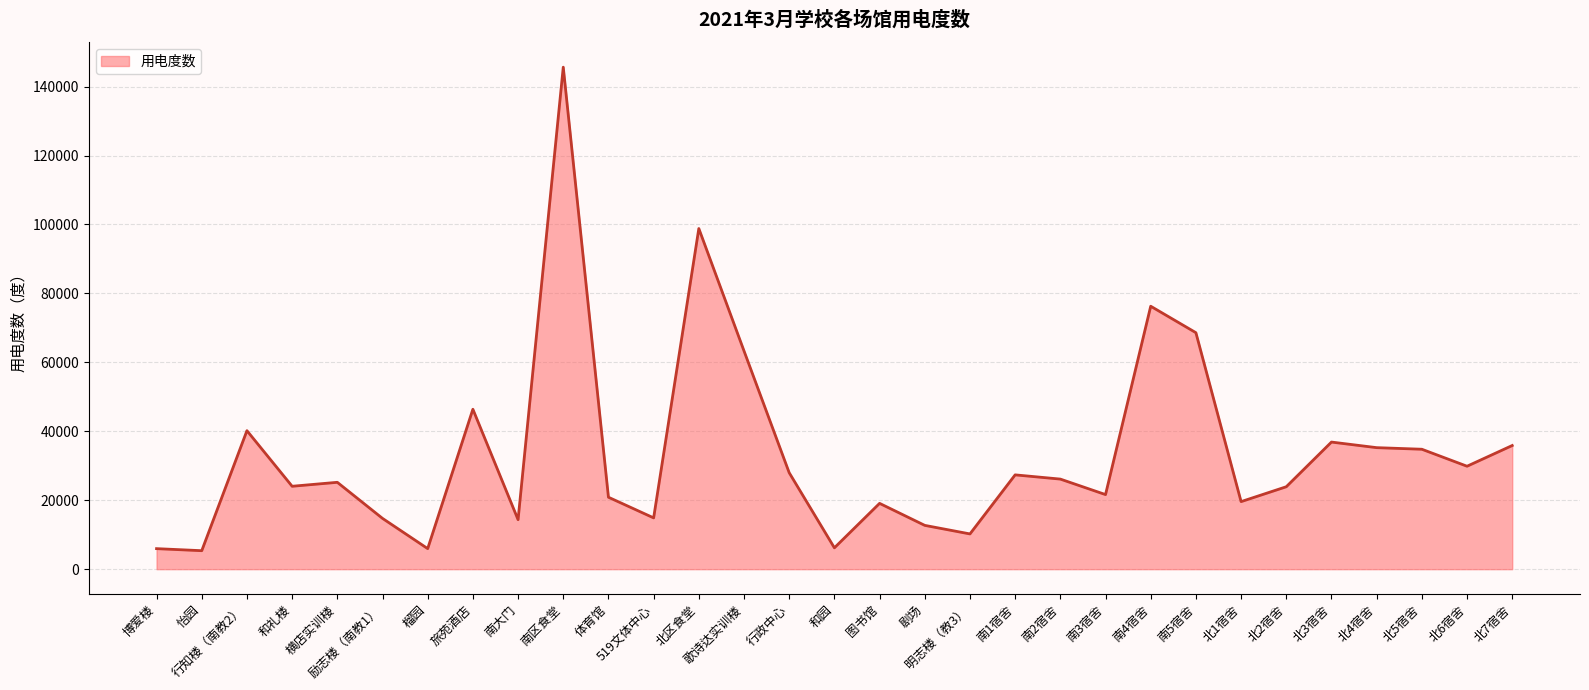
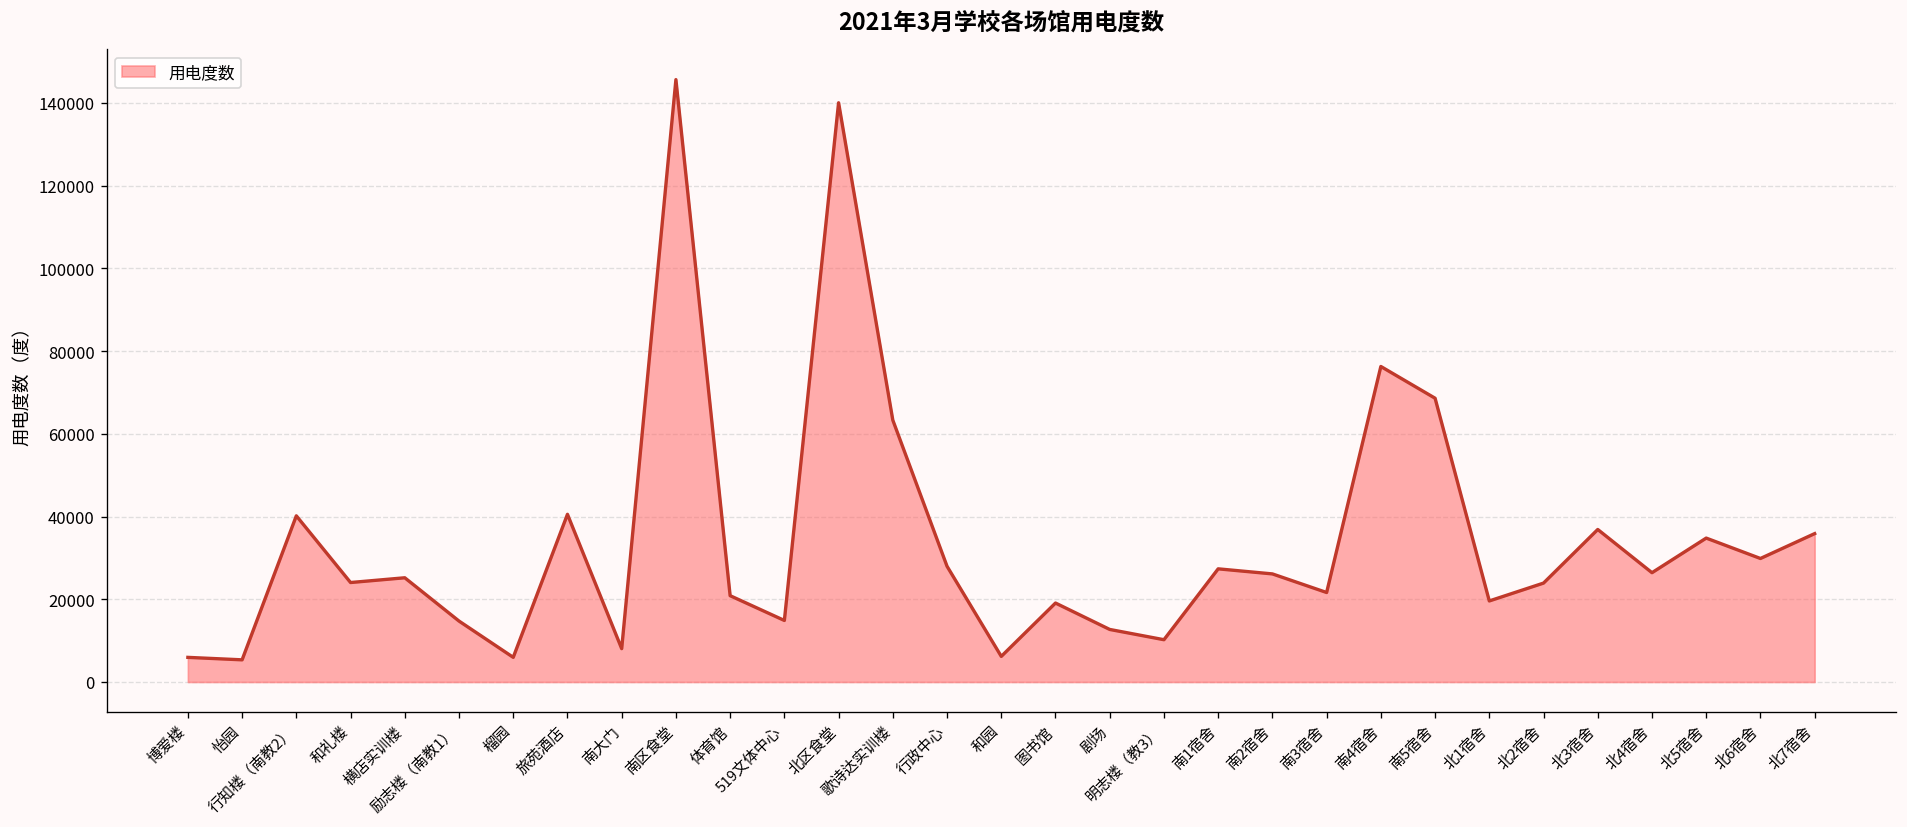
旅苑酒店: 46000 -> 41000
南大门: 14000 -> 8000
北区食堂: 99000 -> 140000
北4宿舍: 35000 -> 26000
